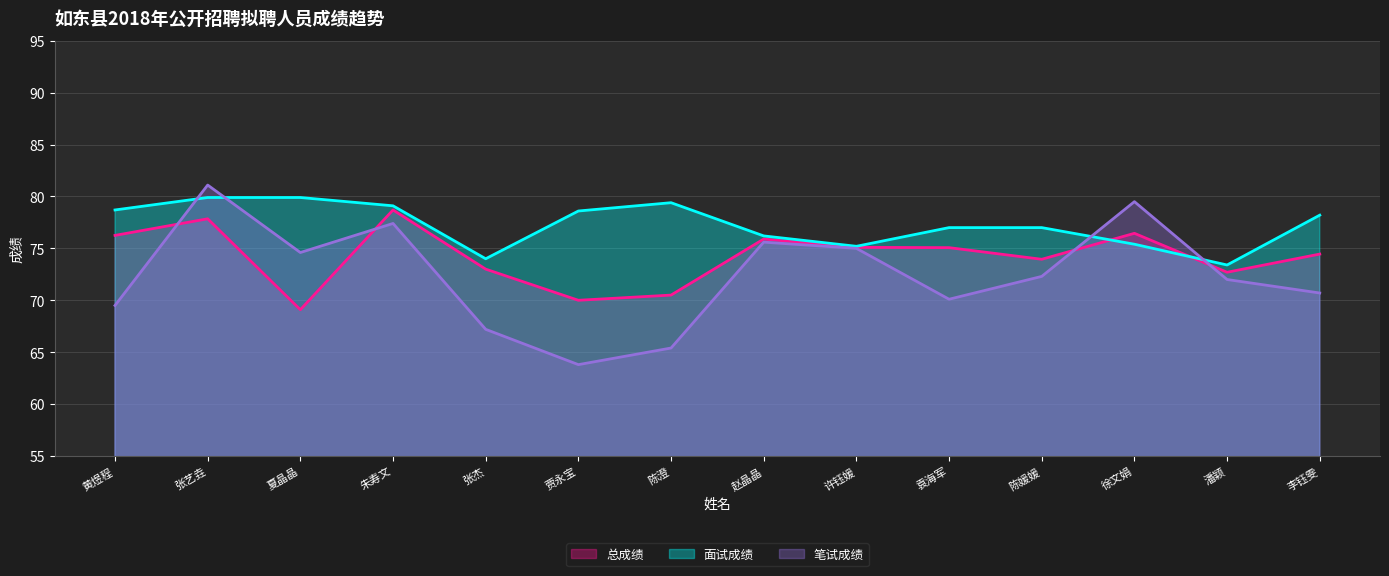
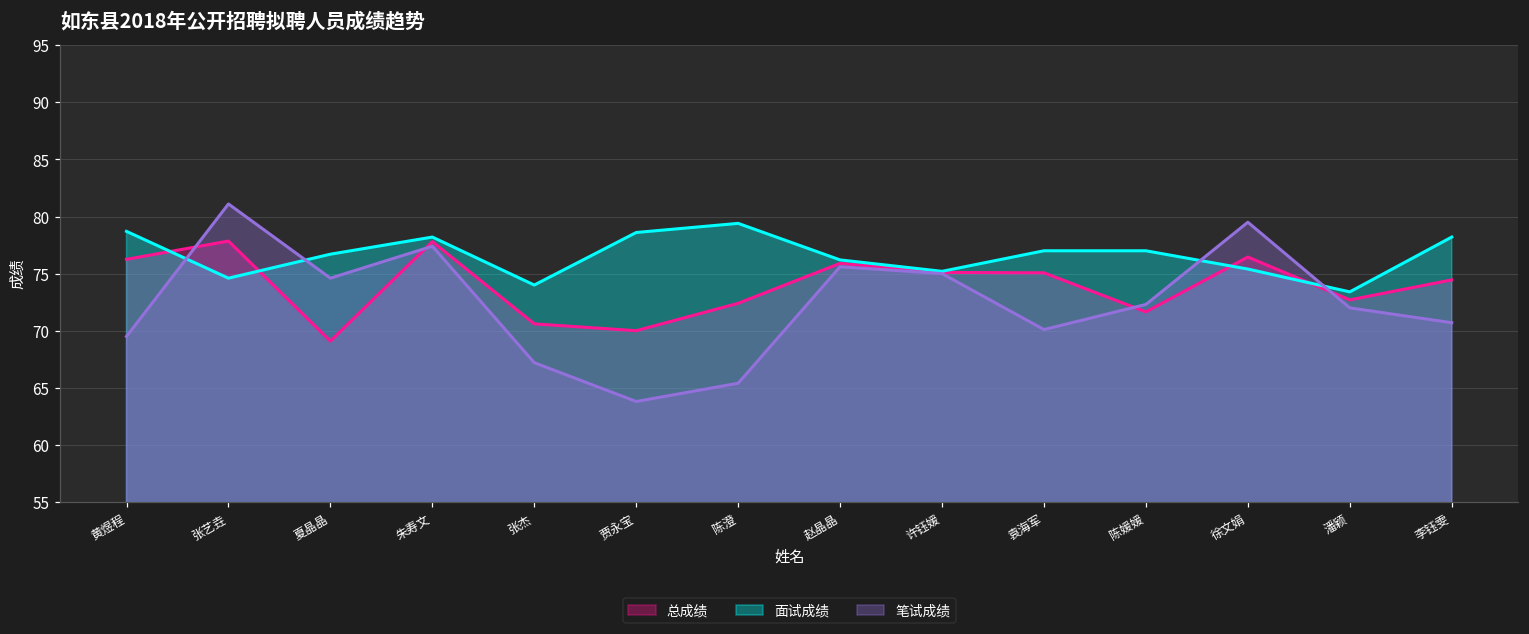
面试成绩, 张艺垚: 79.9 -> 74.6
面试成绩, 夏晶晶: 79.9 -> 76.7
总成绩, 朱寿文: 78.7 -> 77.8
面试成绩, 朱寿文: 79.1 -> 78.2
总成绩, 张杰: 73.0 -> 70.6
总成绩, 陈澄: 70.5 -> 72.4
总成绩, 陈媛媛: 74.0 -> 71.7
